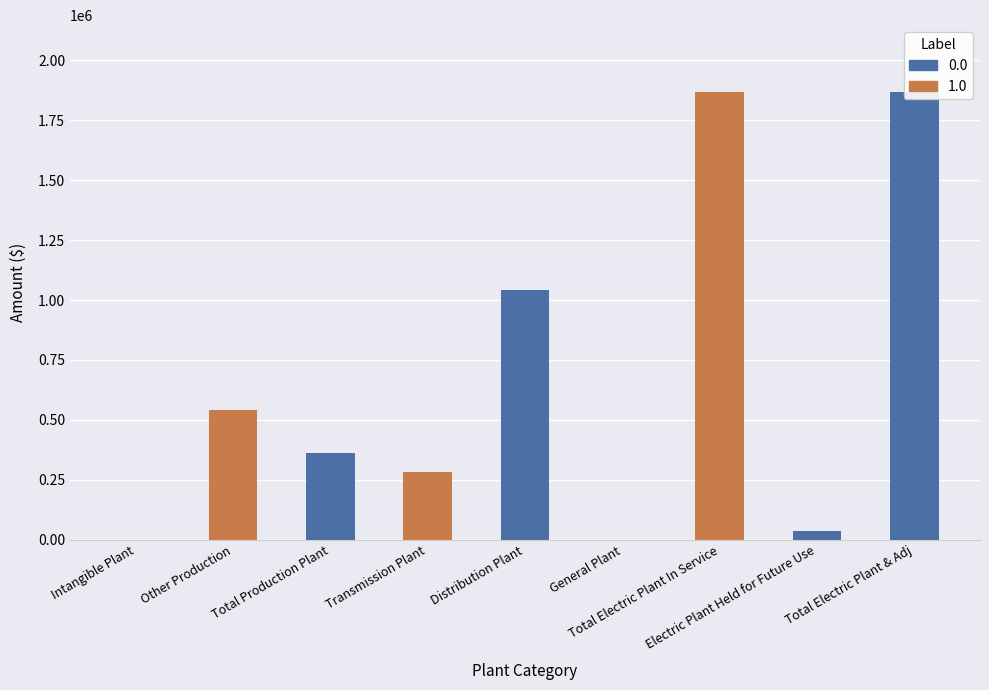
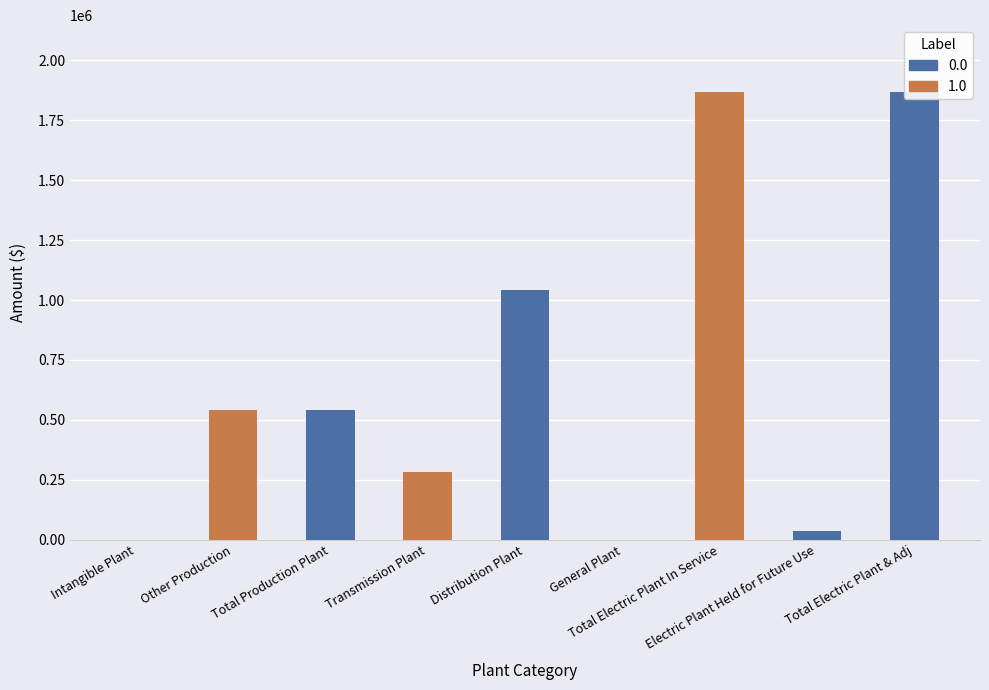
Total Production Plant: 360000 -> 540000
